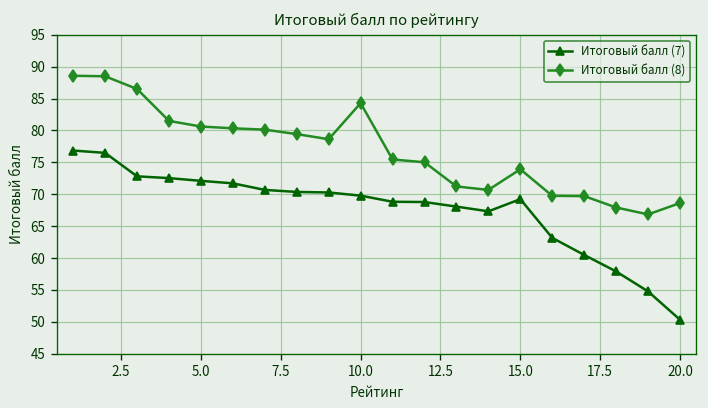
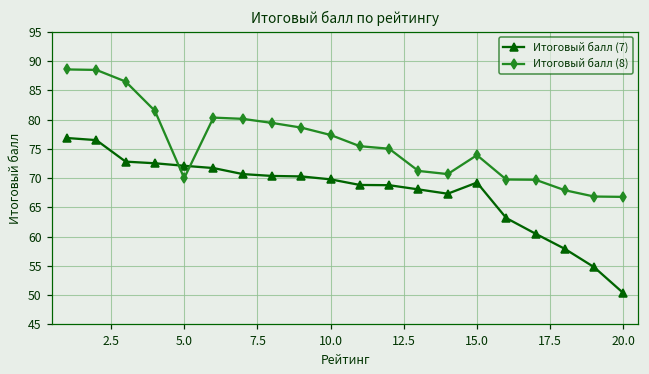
Итоговый балл (8), 5.0: 81 -> 70
Итоговый балл (8), 10.0: 84 -> 77
Итоговый балл (8), 20.0: 69 -> 67
